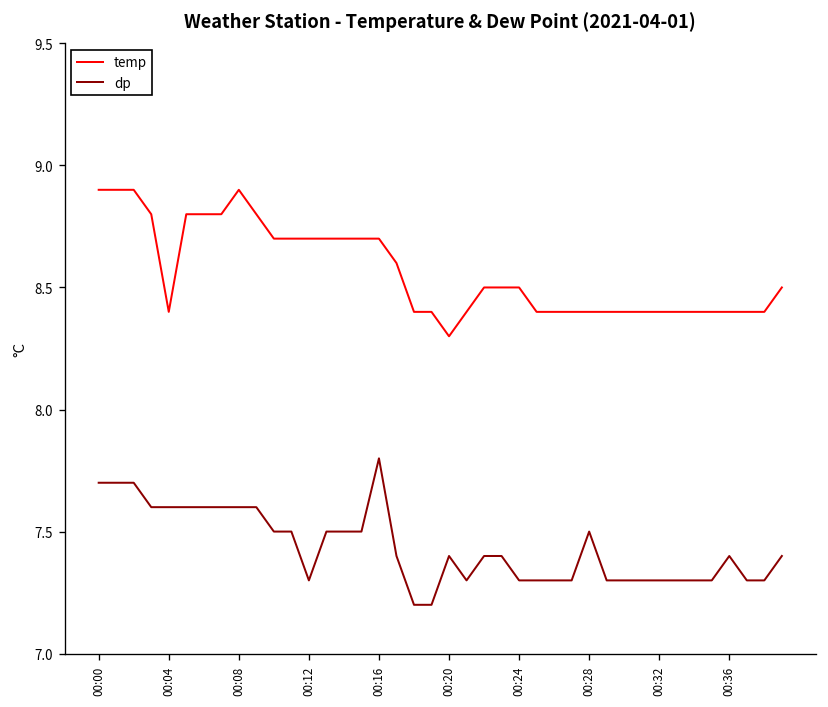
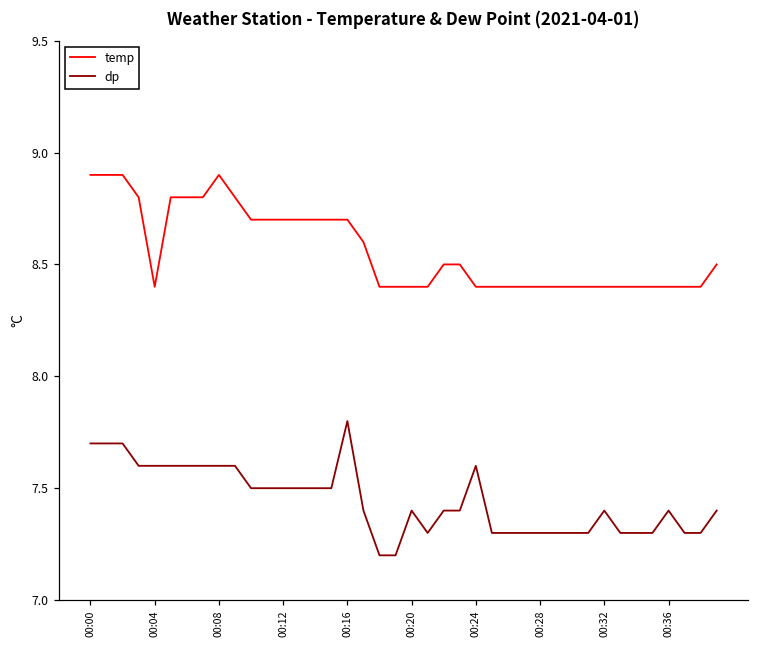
dp, 00:12: 7.3 -> 7.5
temp, 00:20: 8.3 -> 8.4
temp, 00:24: 8.5 -> 8.4
dp, 00:24: 7.3 -> 7.6
dp, 00:28: 7.5 -> 7.3
dp, 00:32: 7.3 -> 7.4
